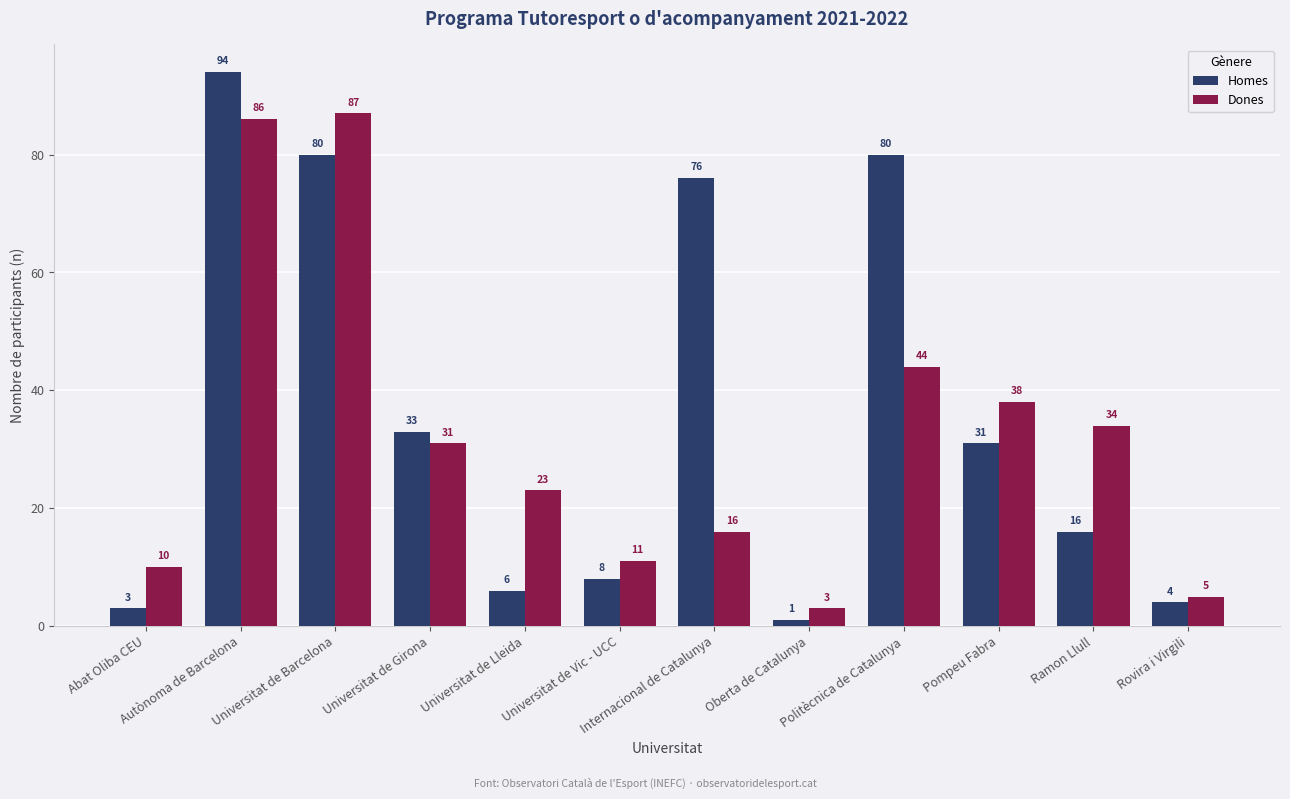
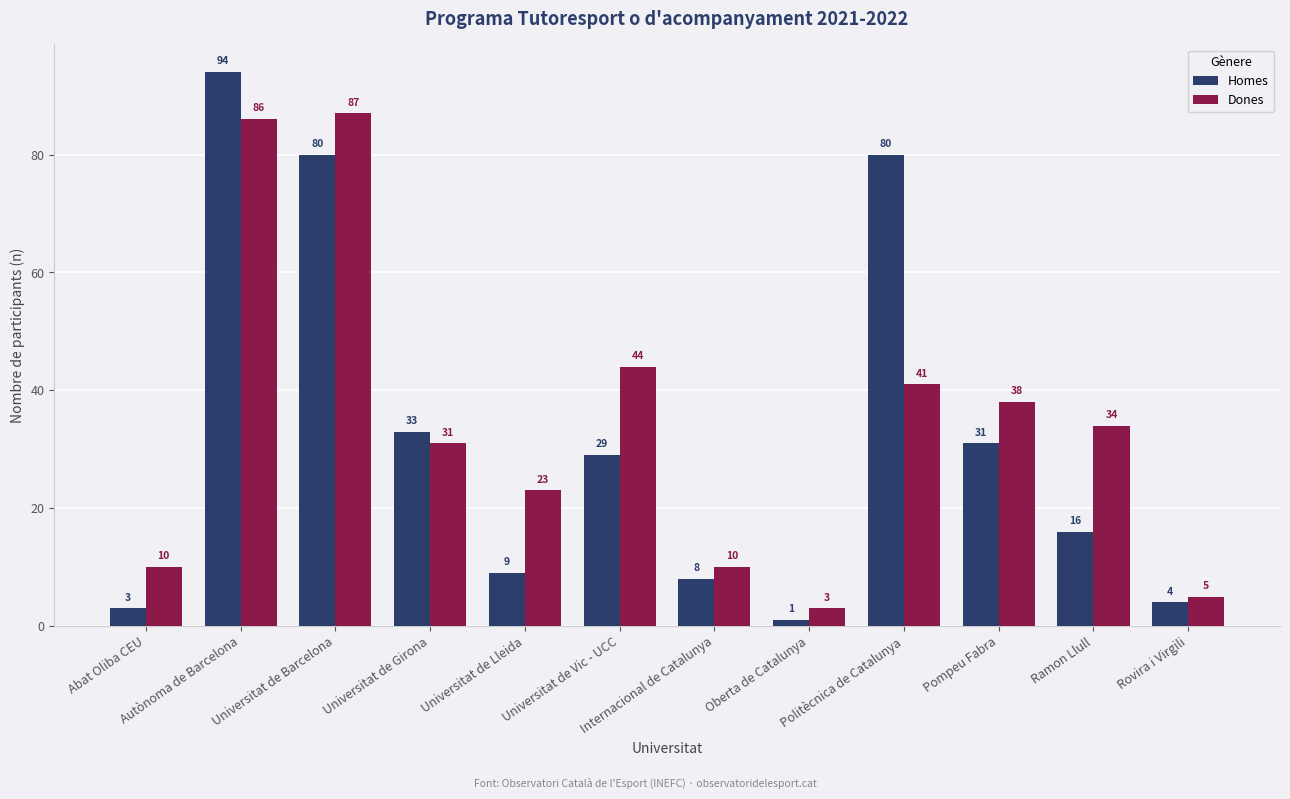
Homes, Universitat de Lleida: 6 -> 9
Homes, Universitat de Vic - UCC: 8 -> 29
Dones, Universitat de Vic - UCC: 11 -> 44
Homes, Internacional de Catalunya: 76 -> 8
Dones, Internacional de Catalunya: 16 -> 10
Dones, Politècnica de Catalunya: 44 -> 41
